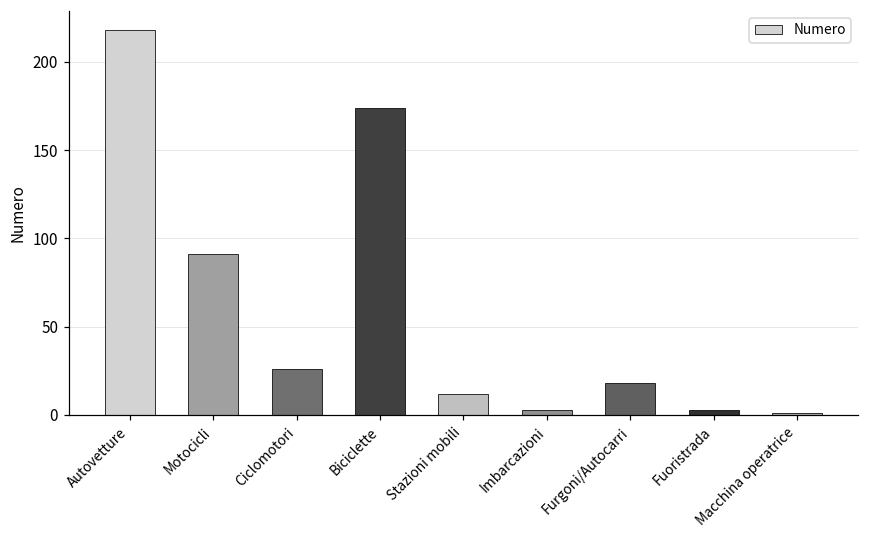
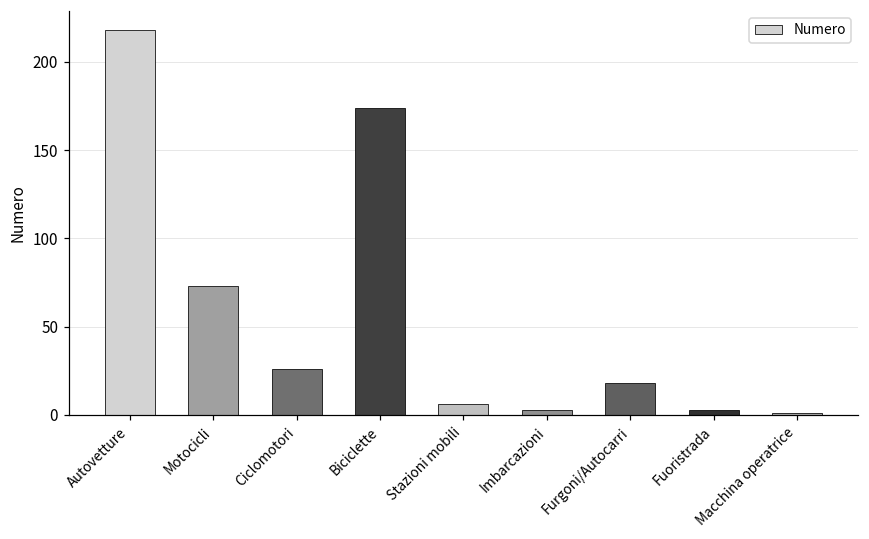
Motocicli: 91 -> 73
Stazioni mobili: 12 -> 6
